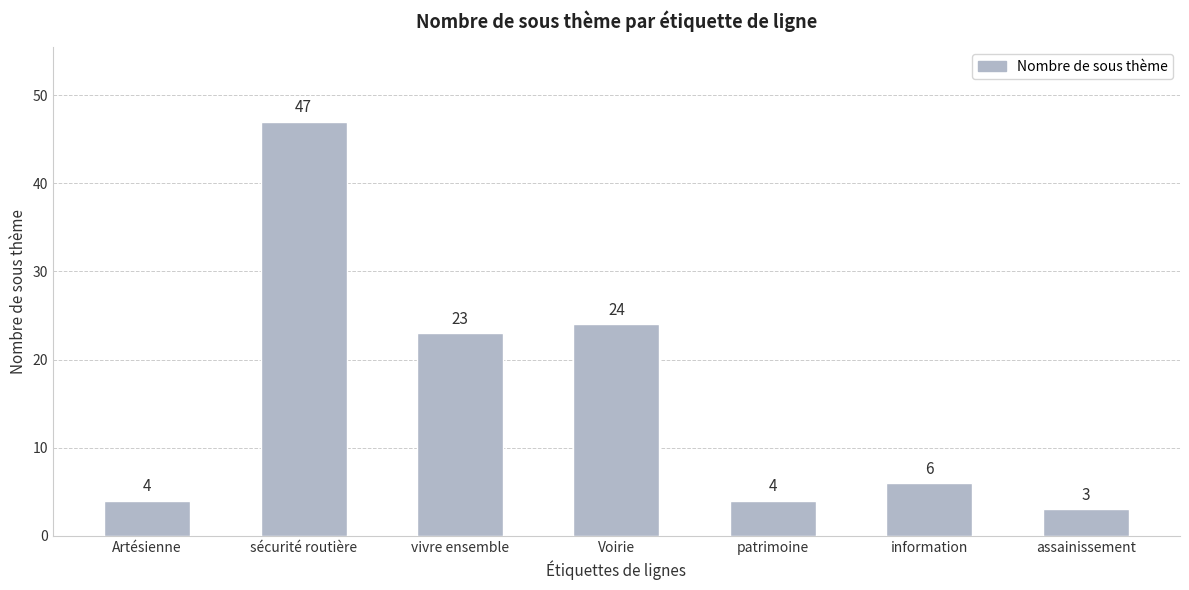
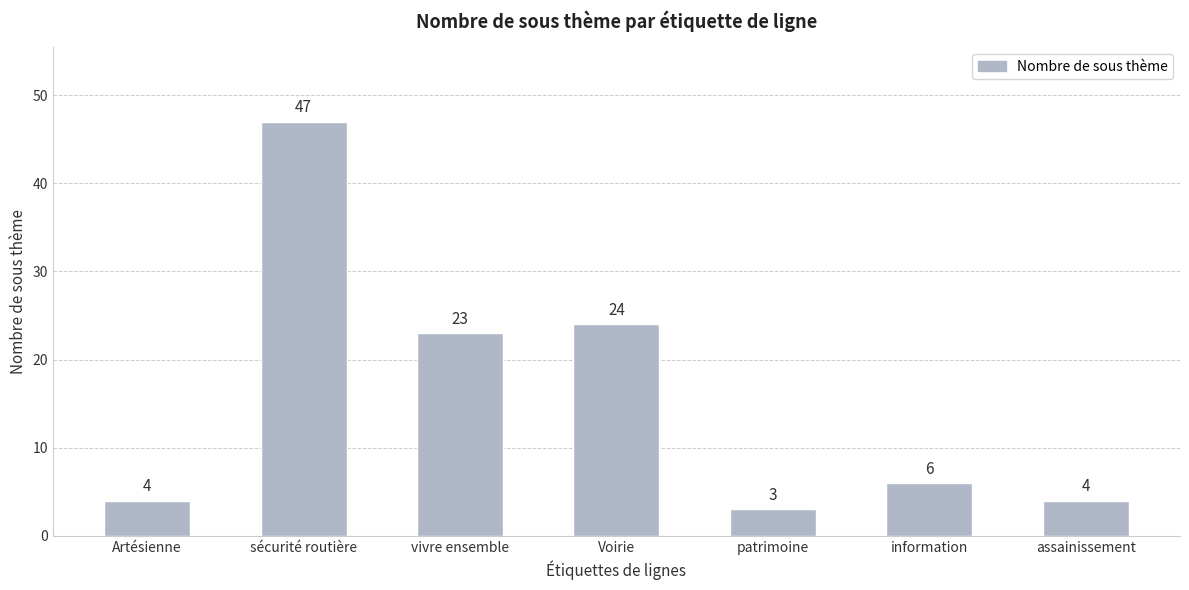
patrimoine: 4 -> 3
assainissement: 3 -> 4
